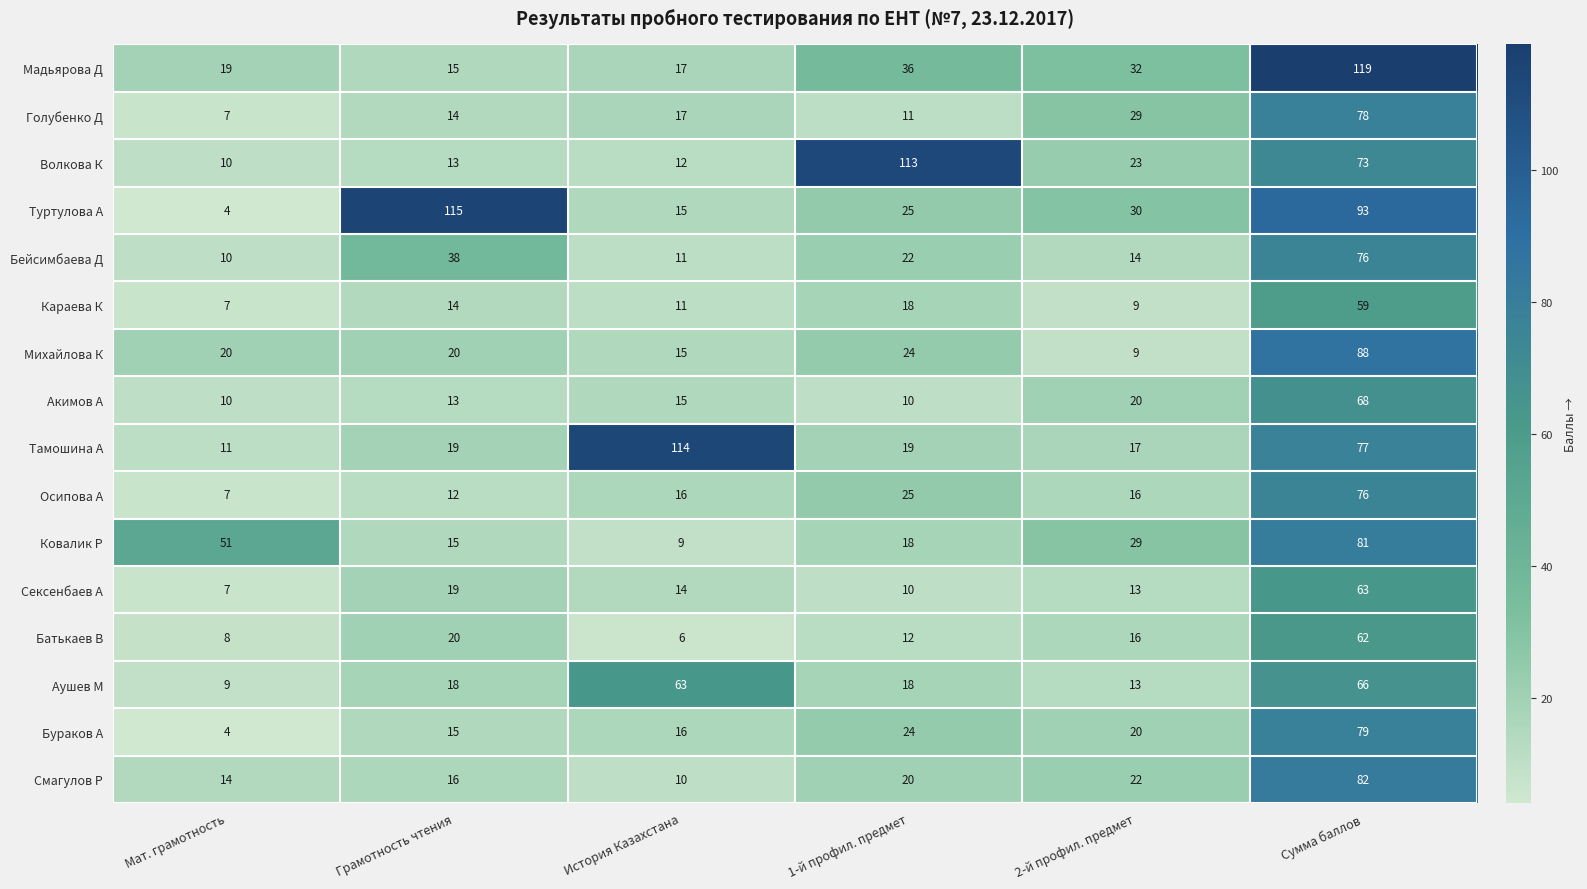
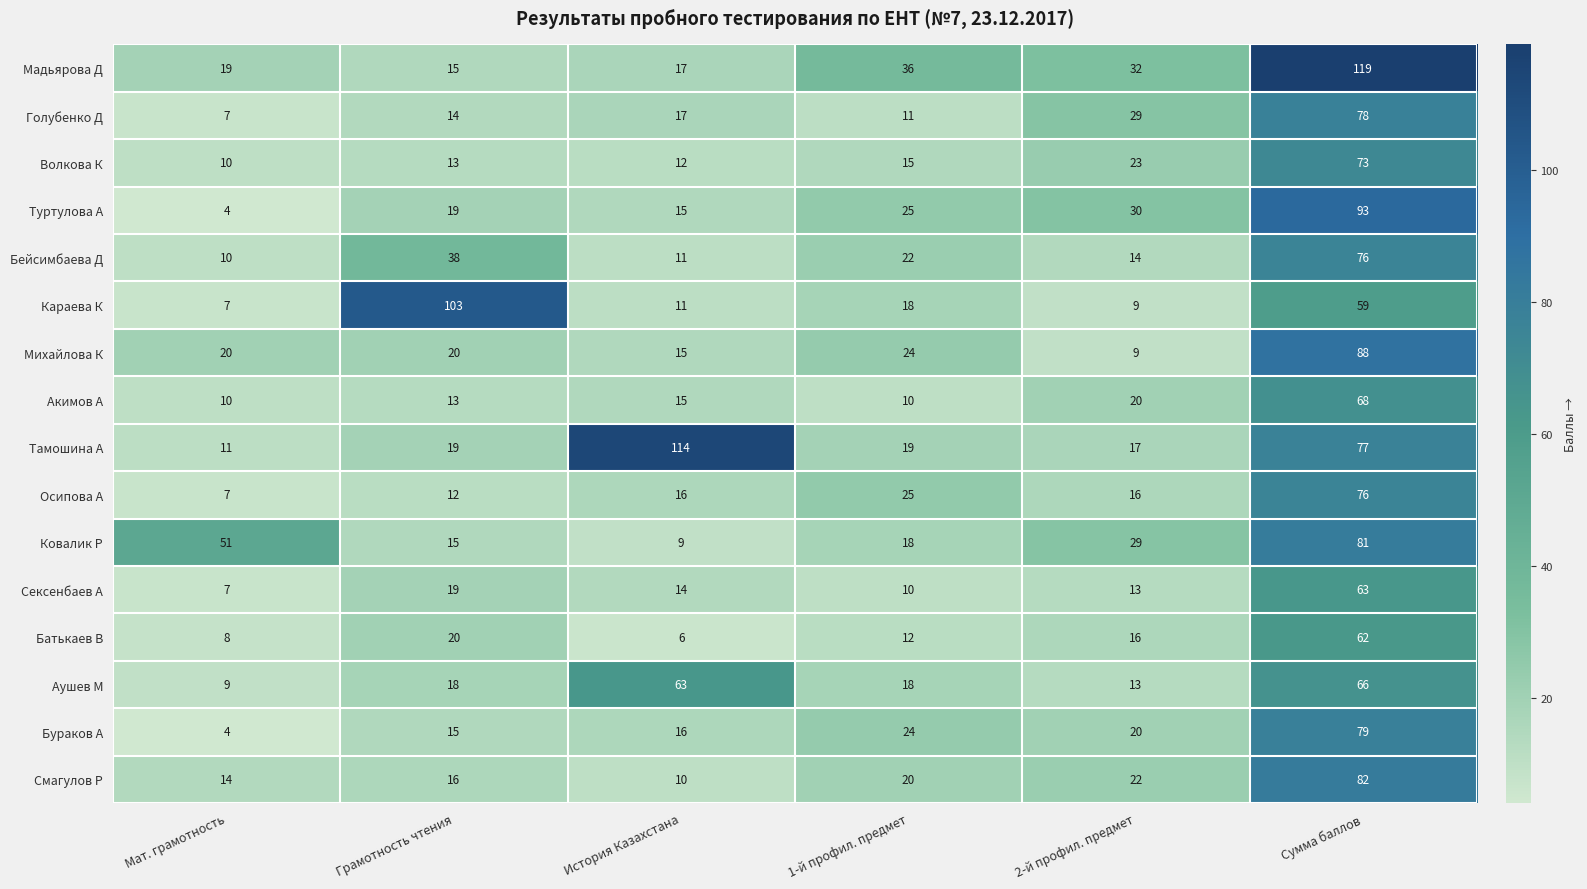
Волкова К, 1-й профил. предмет: 113 -> 15
Туртулова А, Грамотность чтения: 115 -> 19
Караева К, Грамотность чтения: 14 -> 103
